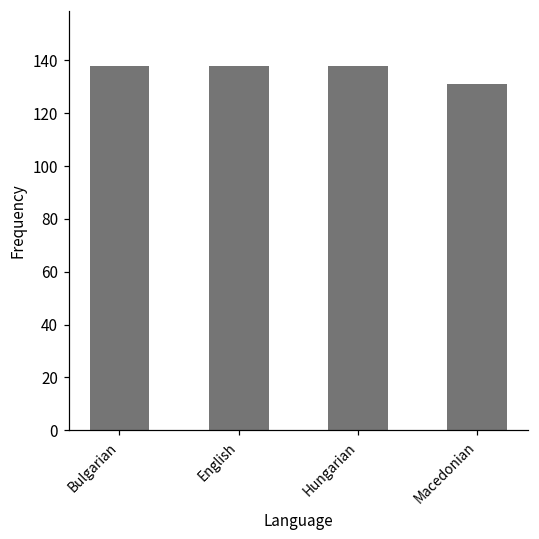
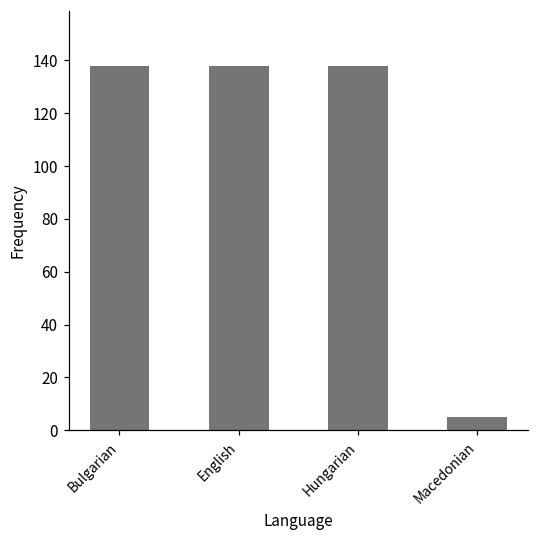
Macedonian: 131 -> 5
